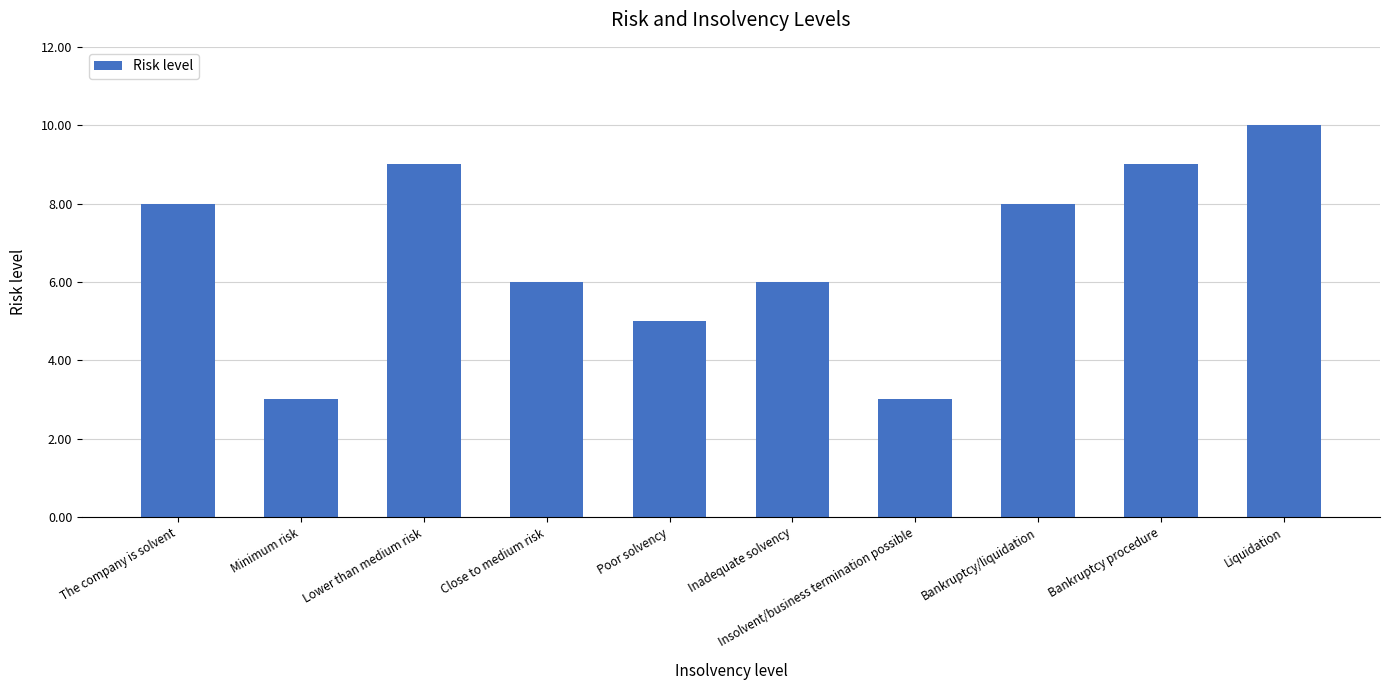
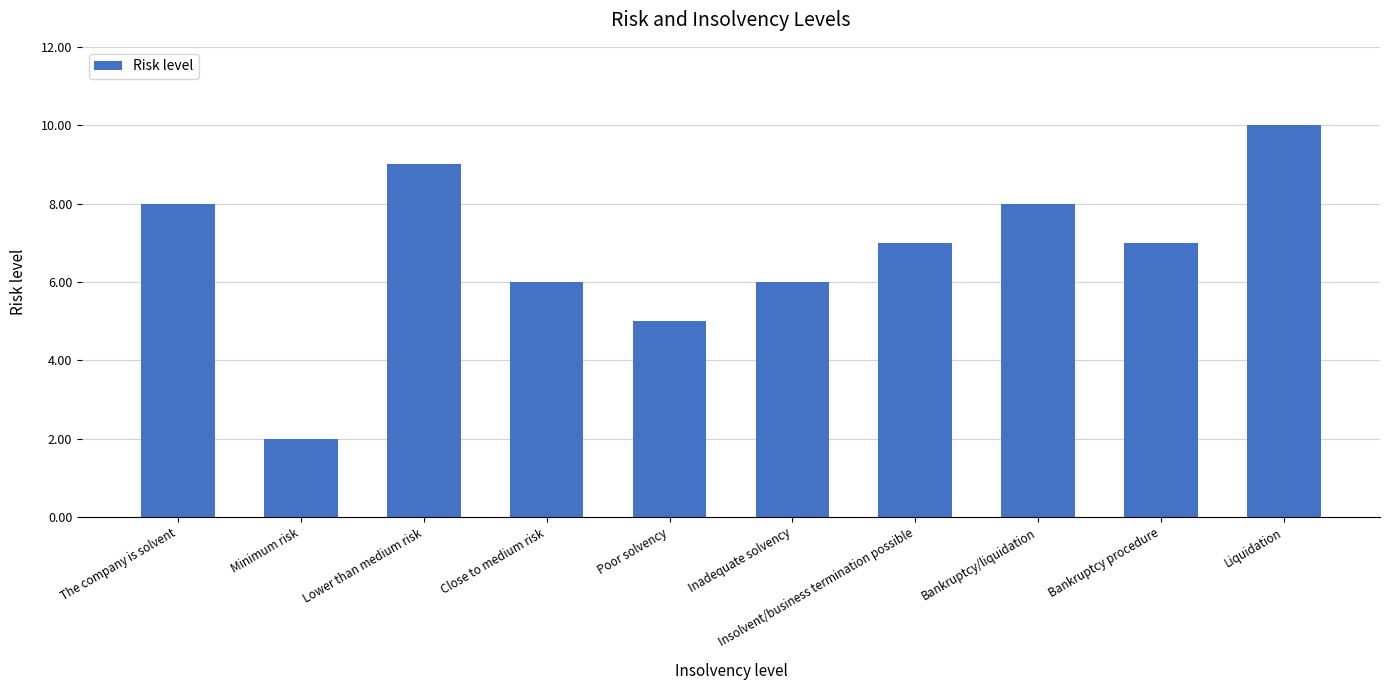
Minimum risk: 3 -> 2
Insolvent/business termination possible: 3 -> 7
Bankruptcy procedure: 9 -> 7
